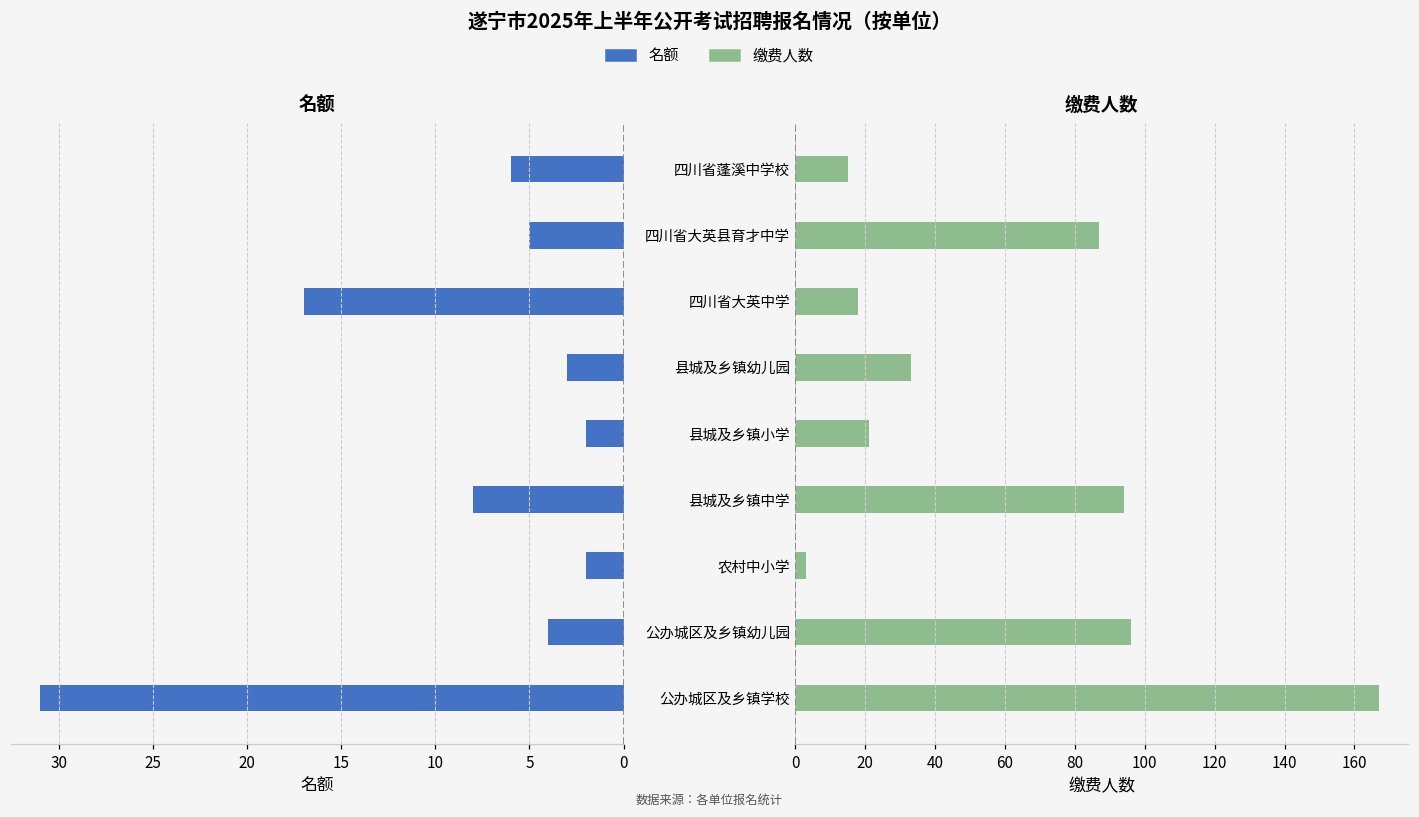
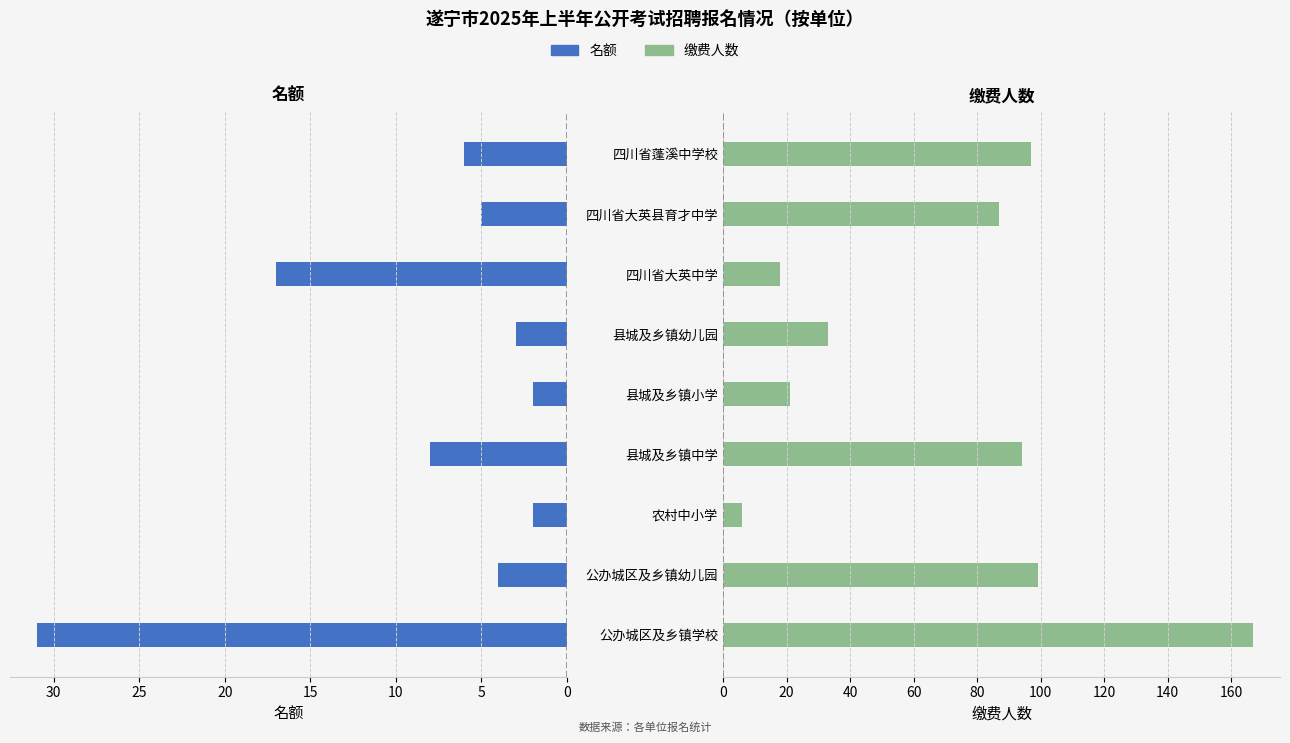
缴费人数, 四川省蓬溪中学校: 15 -> 97
缴费人数, 农村中小学: 3 -> 6
缴费人数, 公办城区及乡镇幼儿园: 96 -> 99
